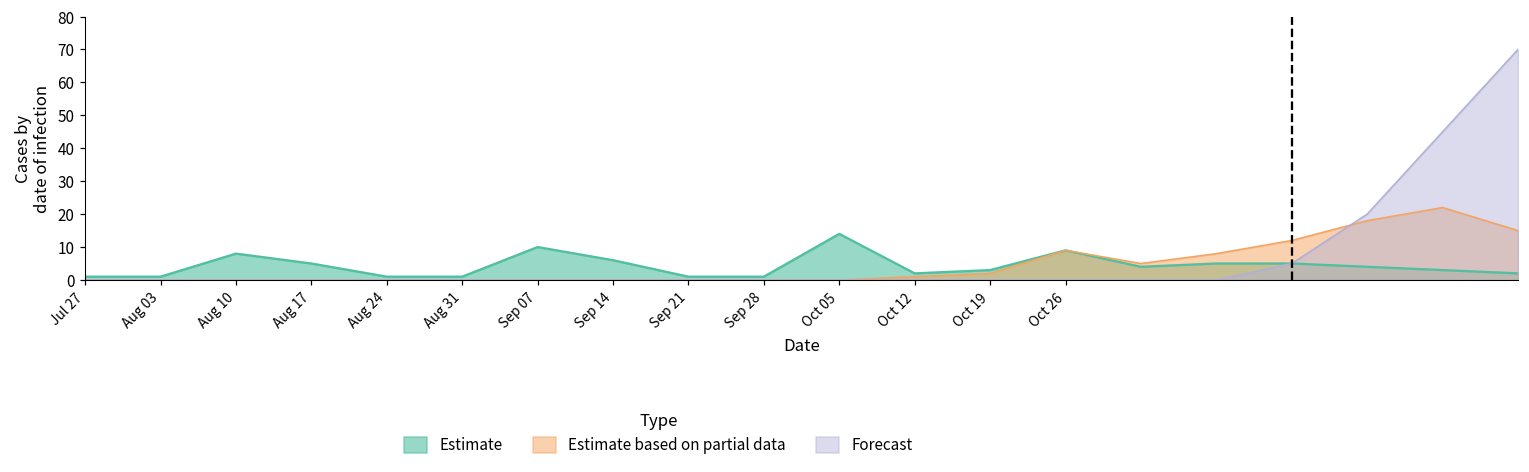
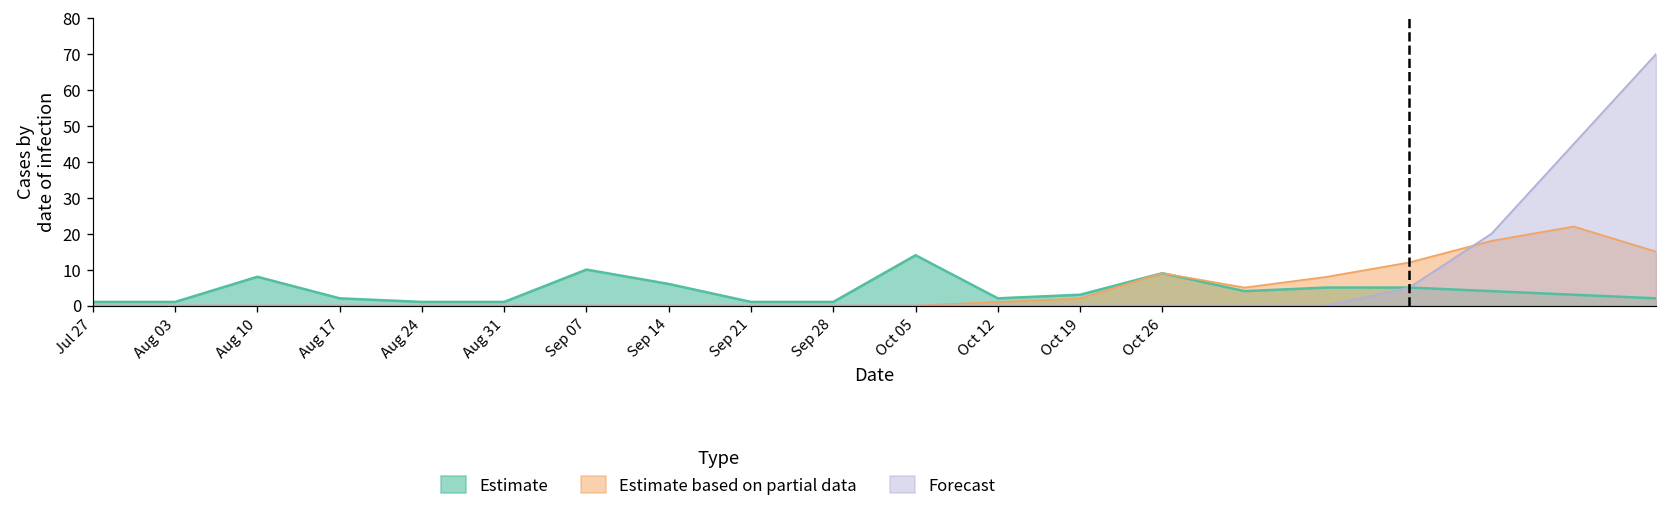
Estimate, Aug 17: 5 -> 2
